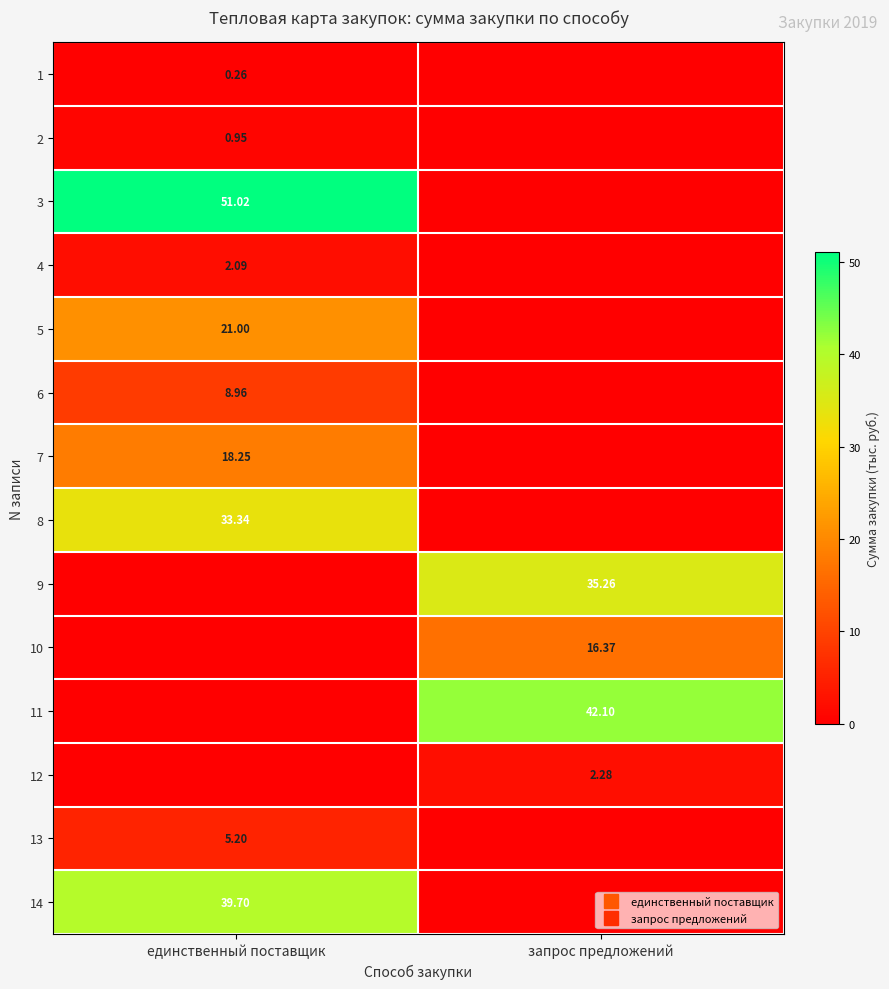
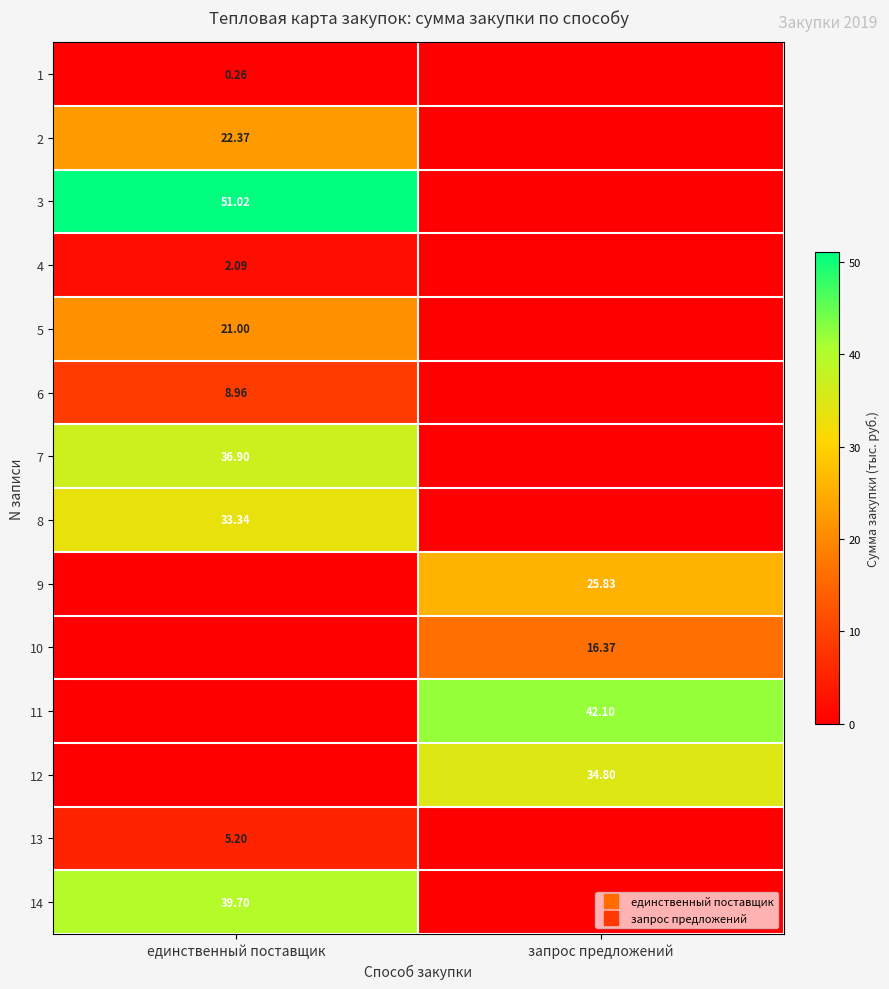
2, единственный поставщик: 0.95 -> 22.37
7, единственный поставщик: 18.25 -> 36.90
9, запрос предложений: 35.26 -> 25.83
12, запрос предложений: 2.28 -> 34.80
